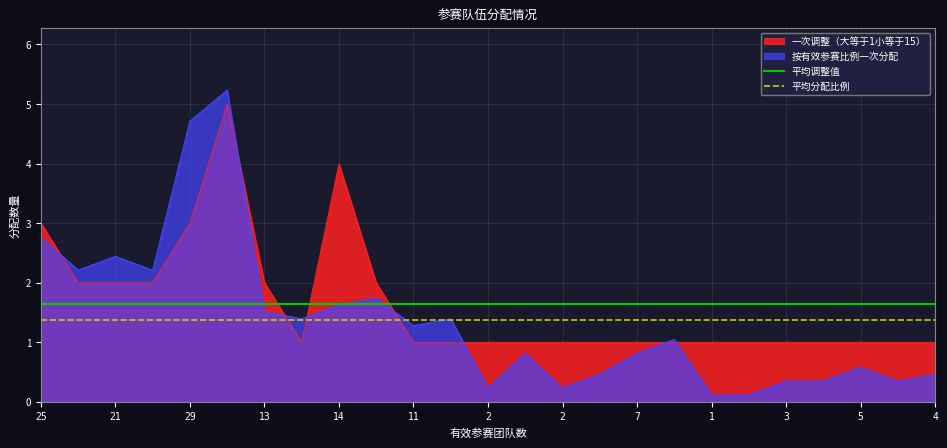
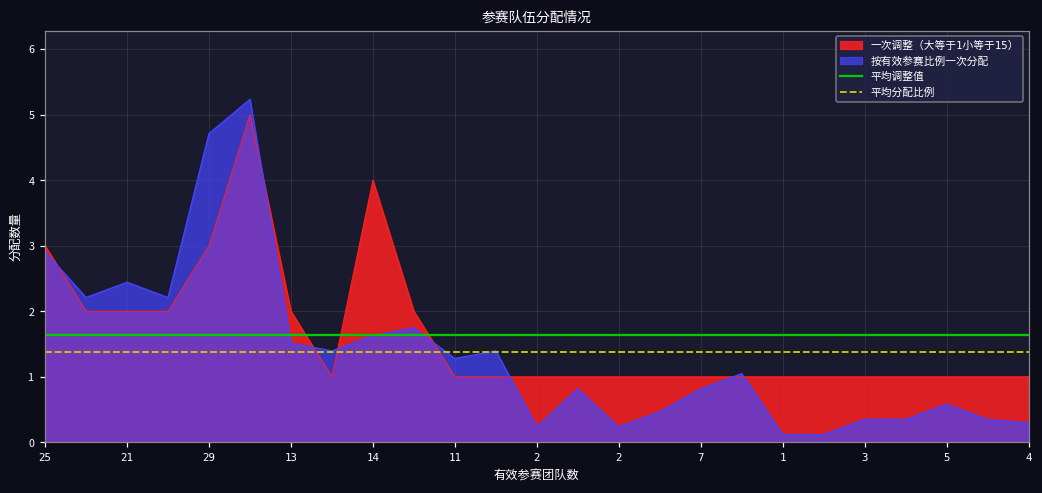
按有效参赛比例一次分配, 25: 2.8 -> 2.9
按有效参赛比例一次分配, 4: 0.5 -> 0.3
